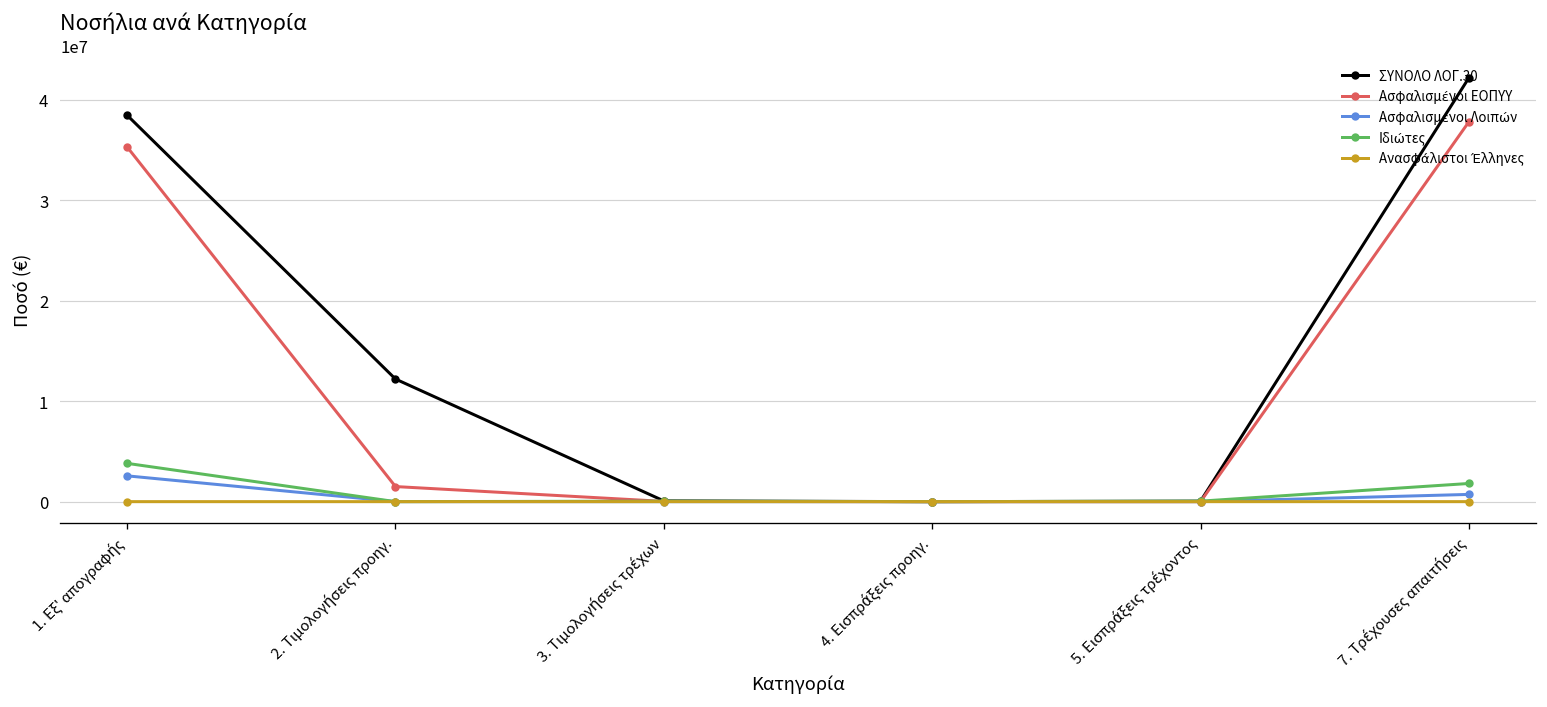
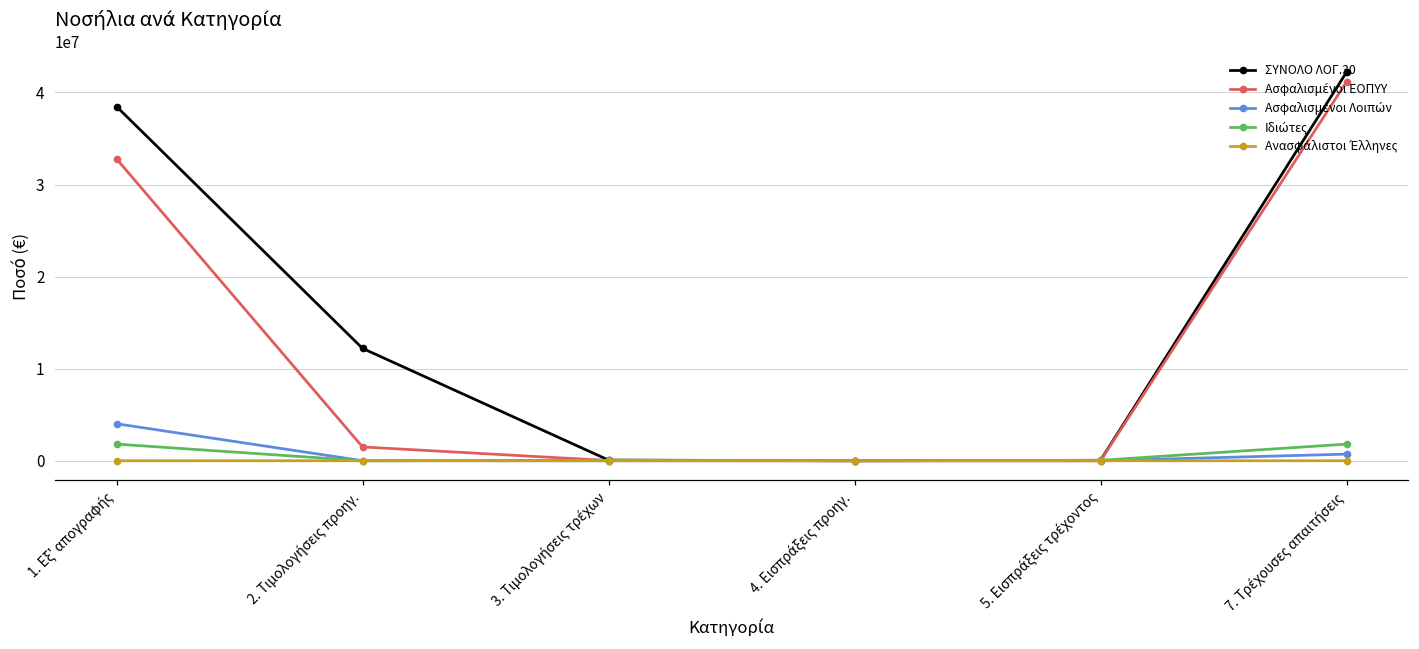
Ασφαλισμένοι ΕΟΠΥΥ, 1. Εξ' απογραφής: 35000000 -> 33000000
Ασφαλισμένοι Λοιπών, 1. Εξ' απογραφής: 3000000 -> 4000000
Ιδιώτες, 1. Εξ' απογραφής: 4000000 -> 2000000
Ασφαλισμένοι ΕΟΠΥΥ, 7. Τρέχουσες απαιτήσεις: 38000000 -> 41000000
